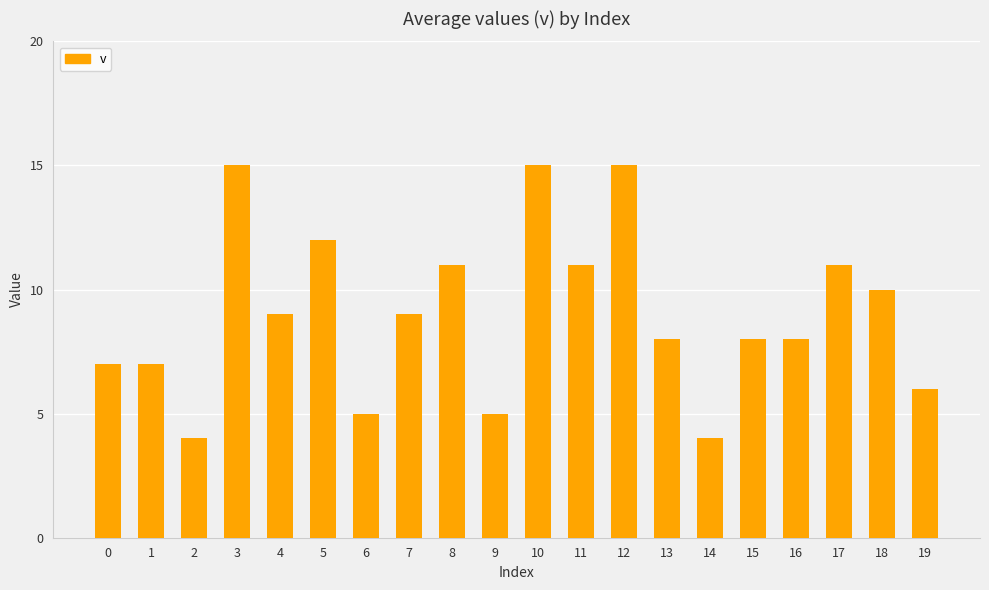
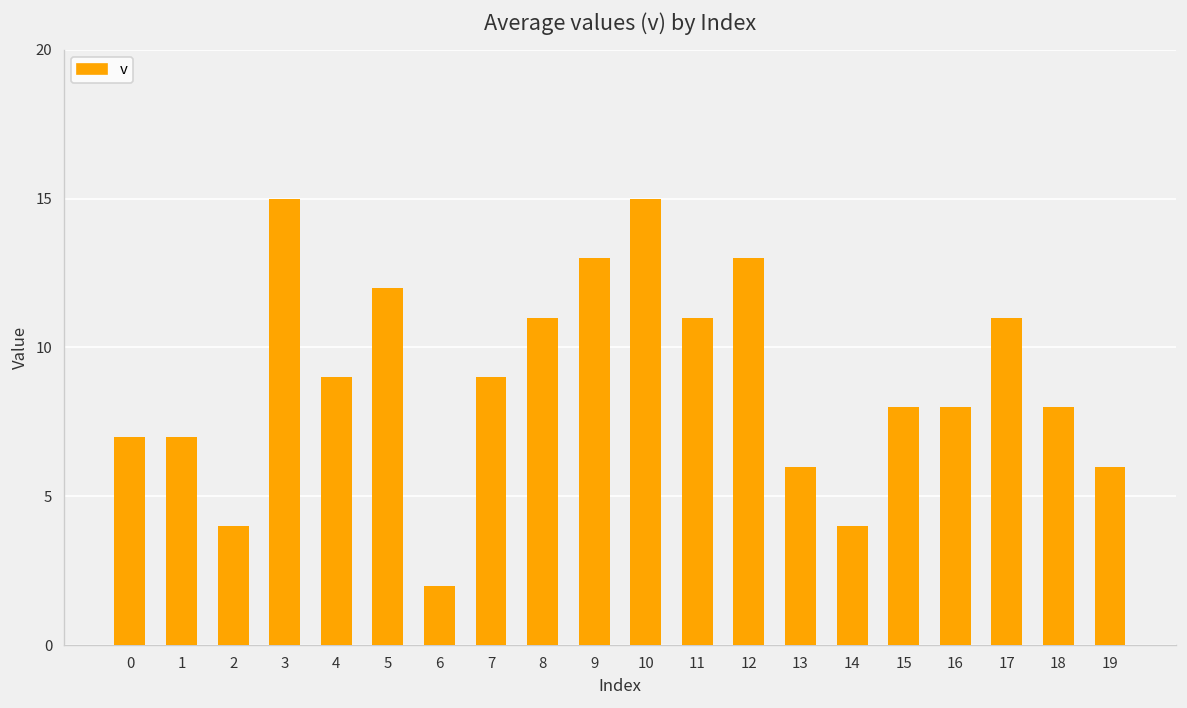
6: 5 -> 2
9: 5 -> 13
12: 15 -> 13
13: 8 -> 6
18: 10 -> 8
